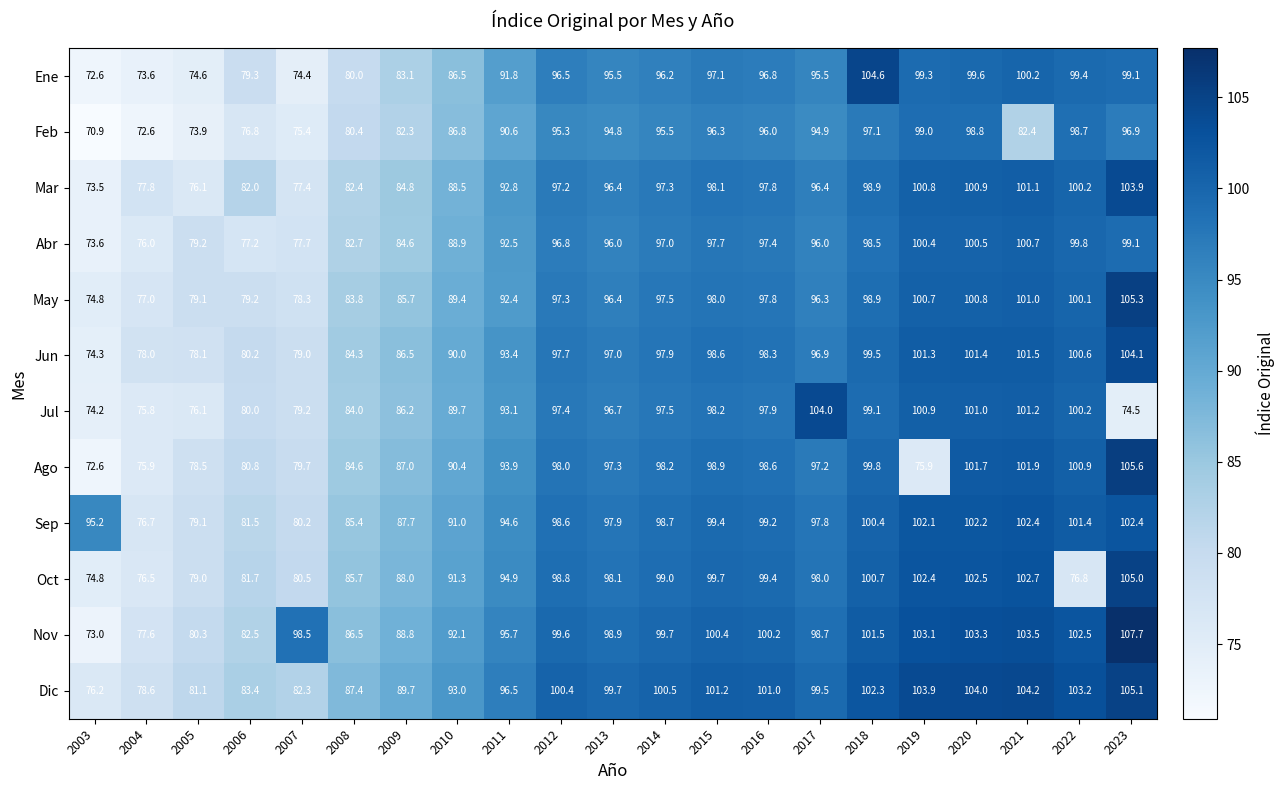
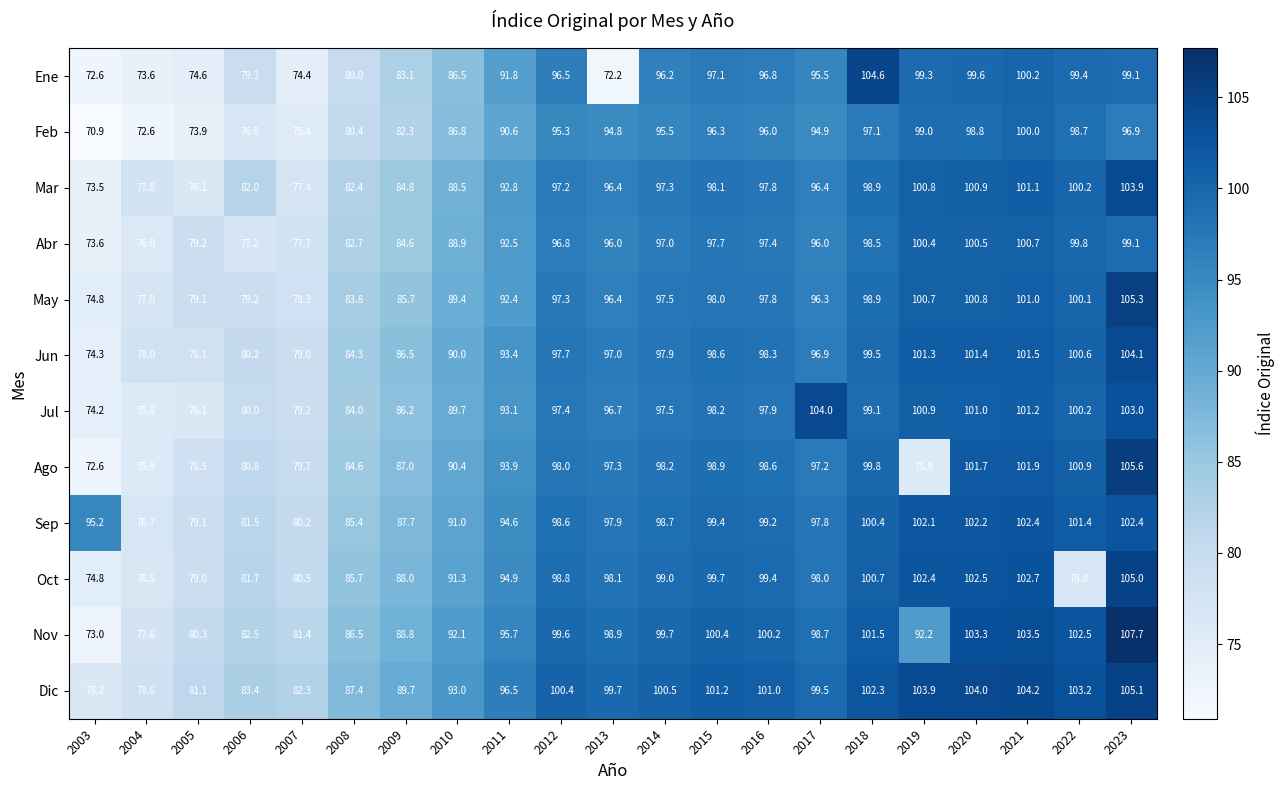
Ene, 2013: 95.5 -> 72.2
Feb, 2021: 82.4 -> 100.0
Jul, 2023: 74.5 -> 103.0
Nov, 2007: 98.5 -> 81.4
Nov, 2019: 103.1 -> 92.2
